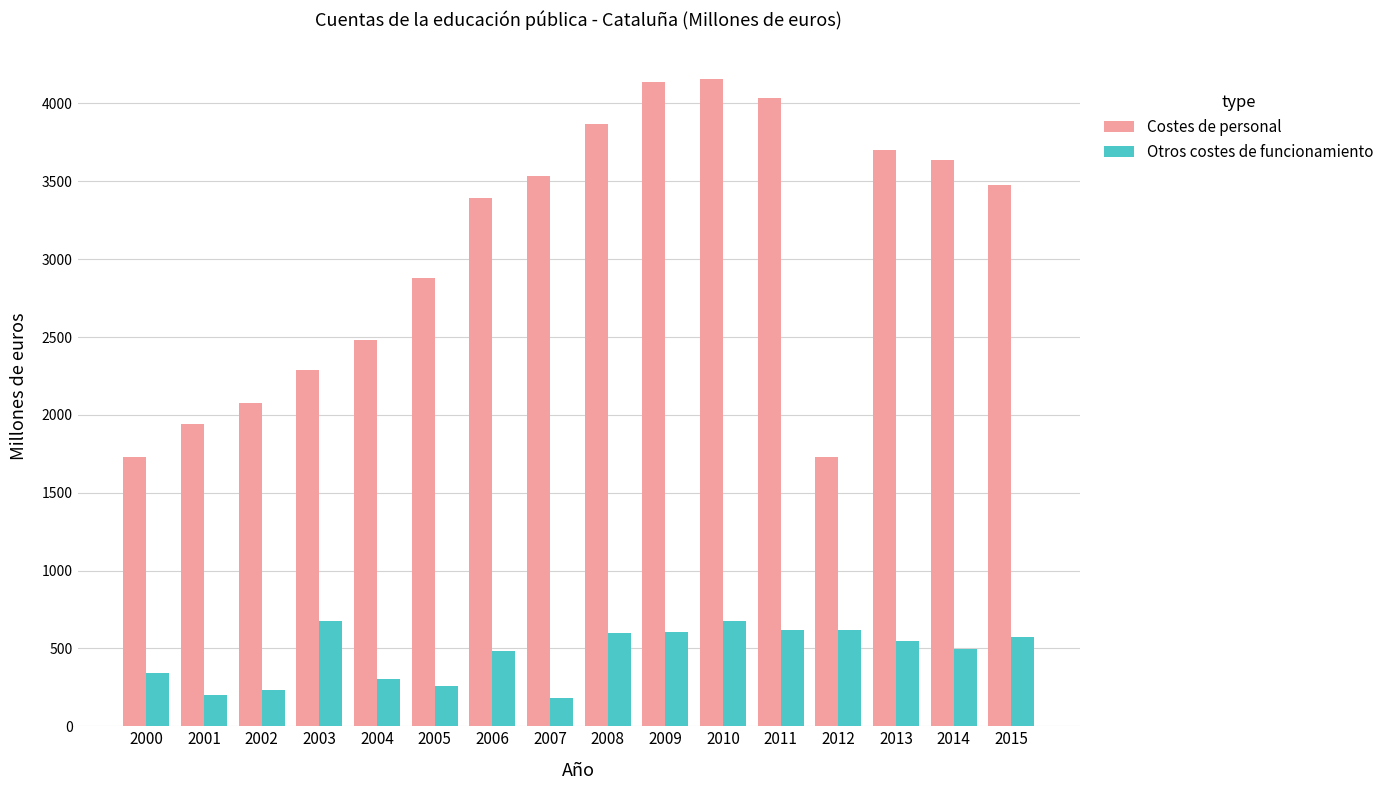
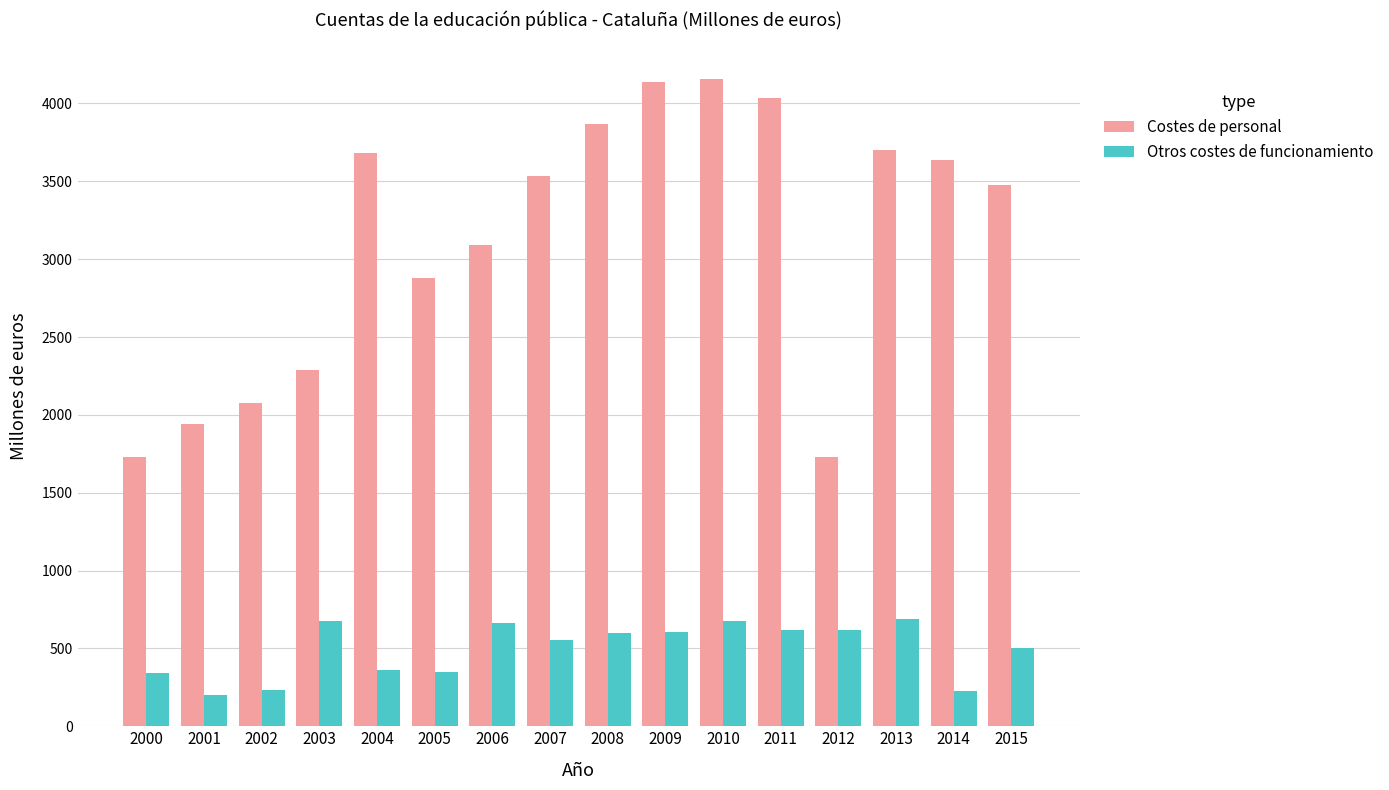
Costes de personal, 2004: 2480 -> 3680
Otros costes de funcionamiento, 2004: 300 -> 360
Otros costes de funcionamiento, 2005: 260 -> 350
Costes de personal, 2006: 3390 -> 3090
Otros costes de funcionamiento, 2006: 480 -> 660
Otros costes de funcionamiento, 2007: 180 -> 550
Otros costes de funcionamiento, 2013: 550 -> 690
Otros costes de funcionamiento, 2014: 500 -> 230
Otros costes de funcionamiento, 2015: 570 -> 500
